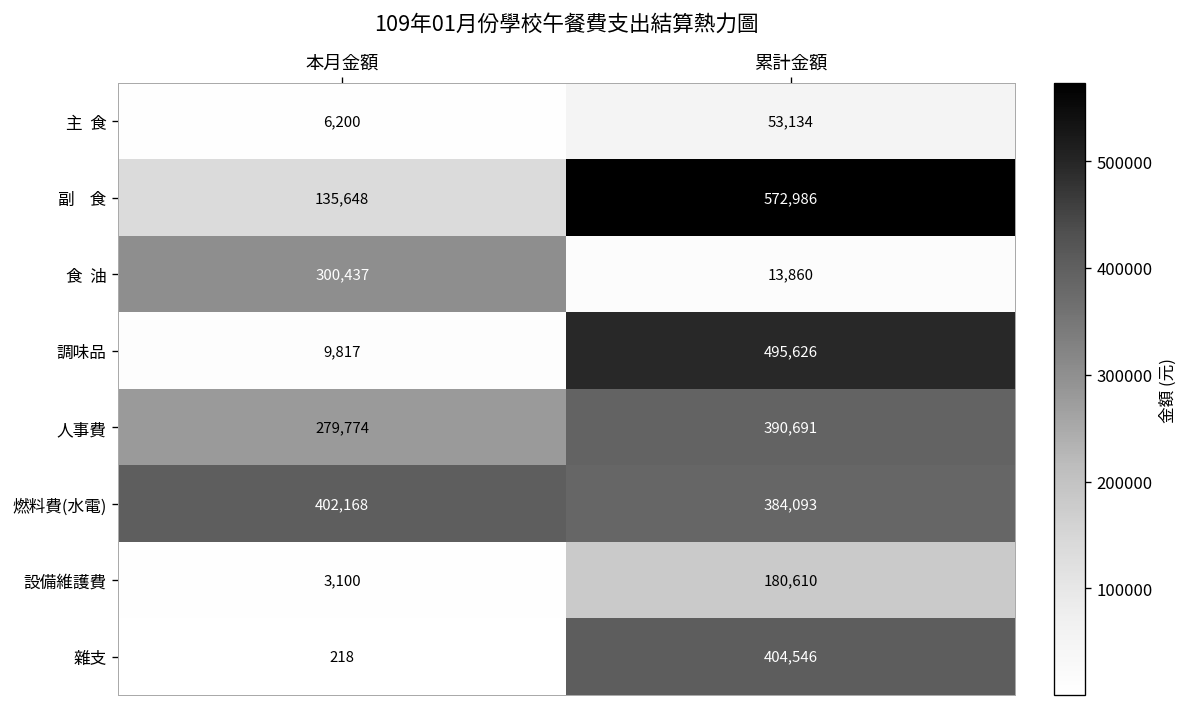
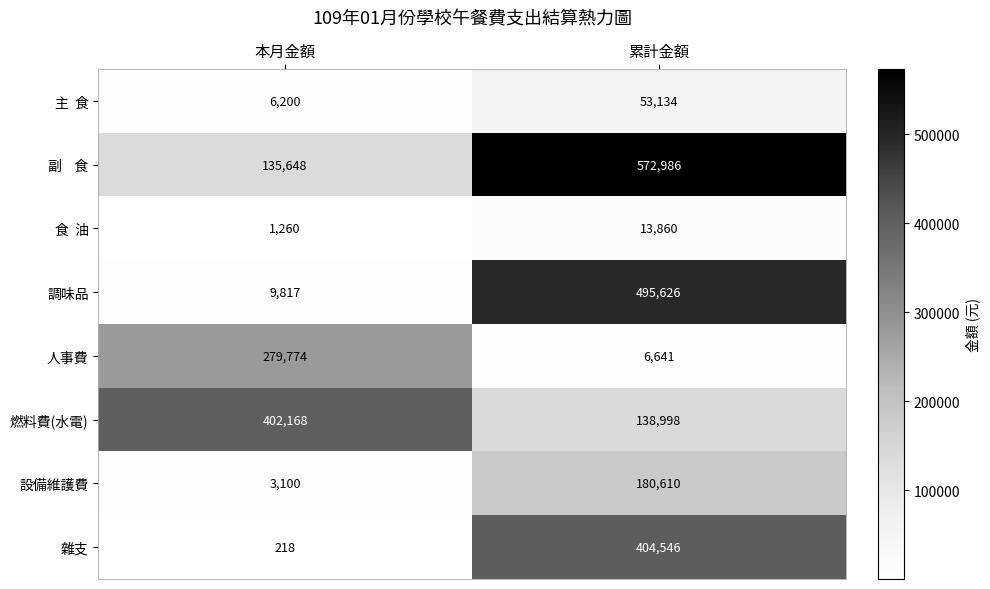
食 油, 本月金額: 300,437 -> 1,260
人事費, 累計金額: 390,691 -> 6,641
燃料費(水電), 累計金額: 384,093 -> 138,998
